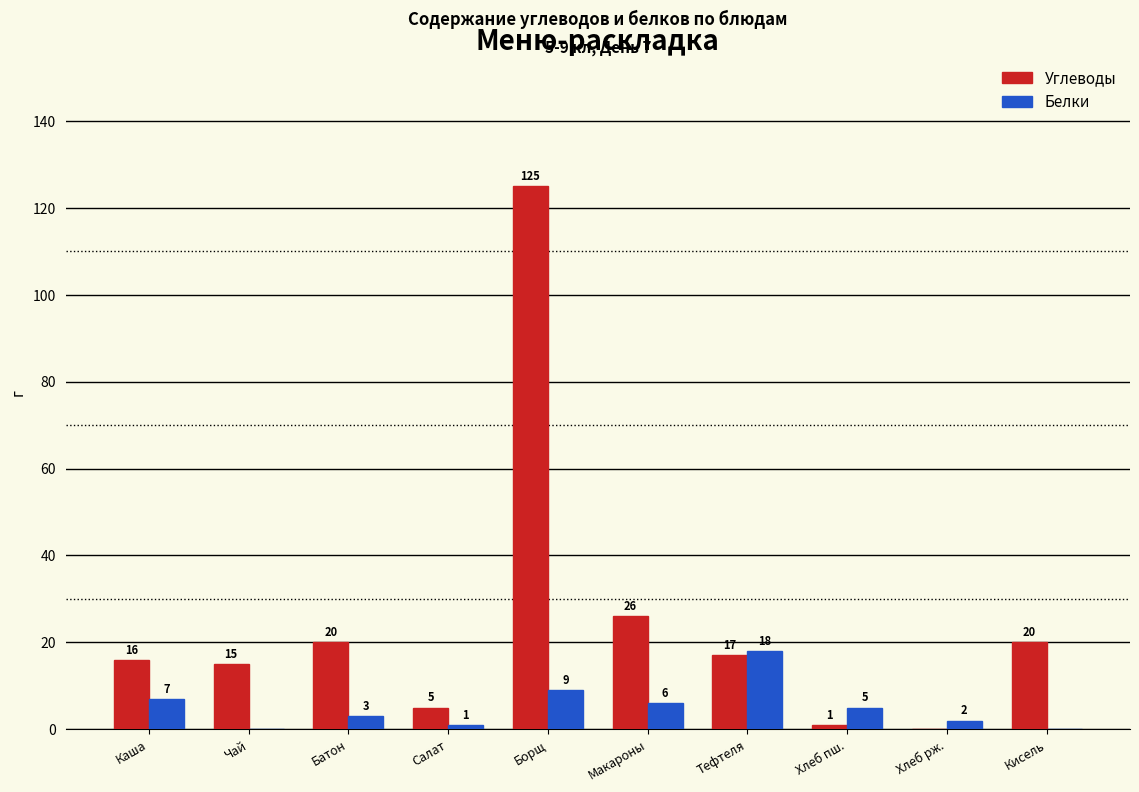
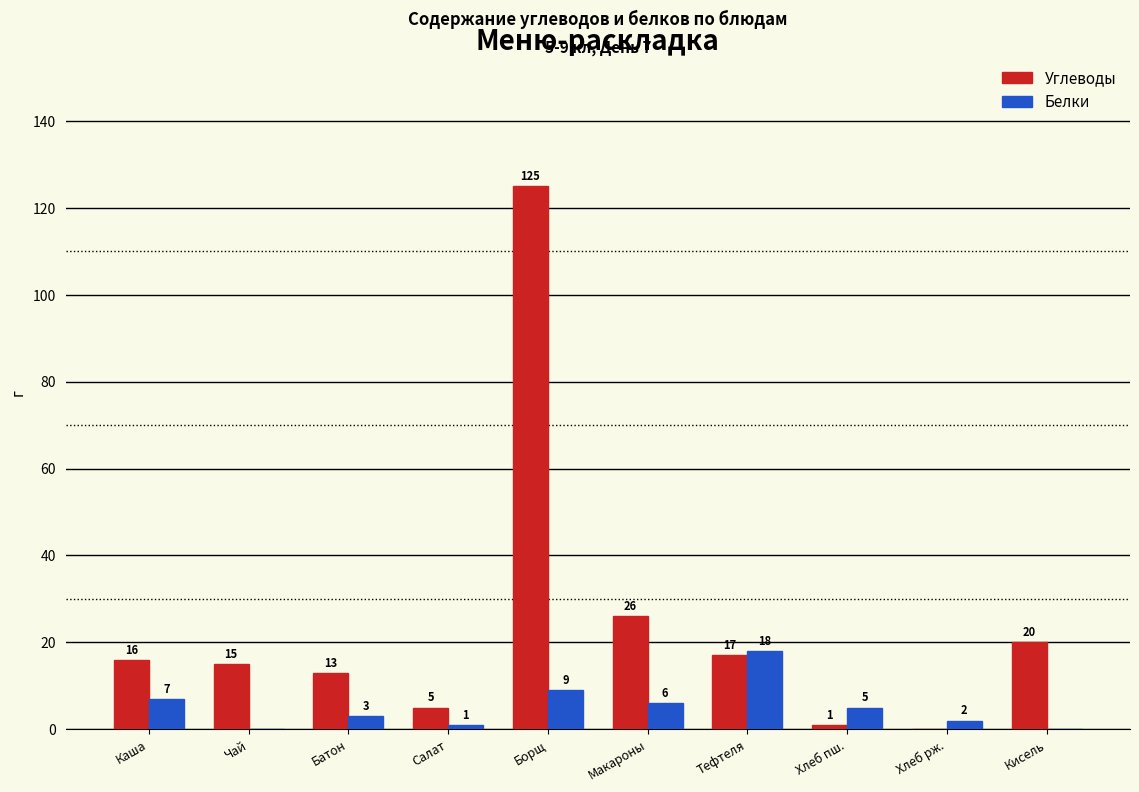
Углеводы, Батон: 20 -> 13
